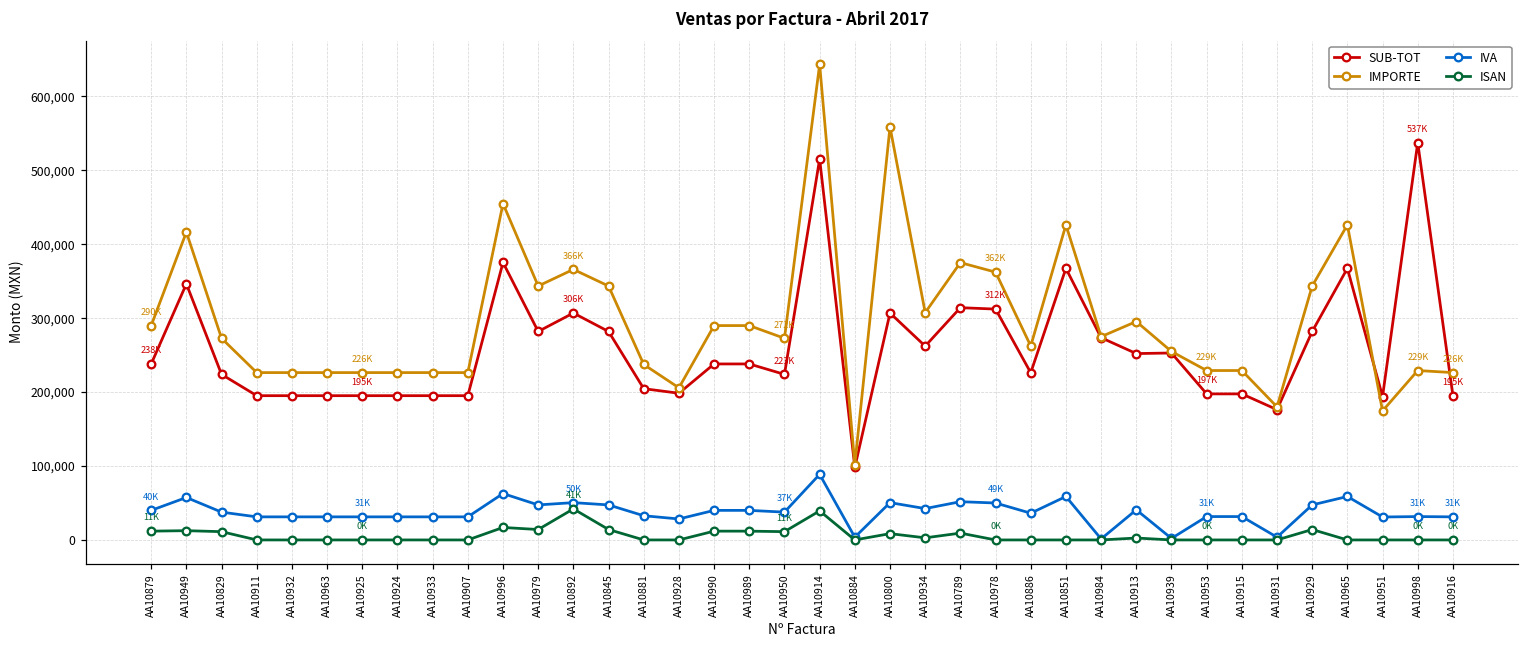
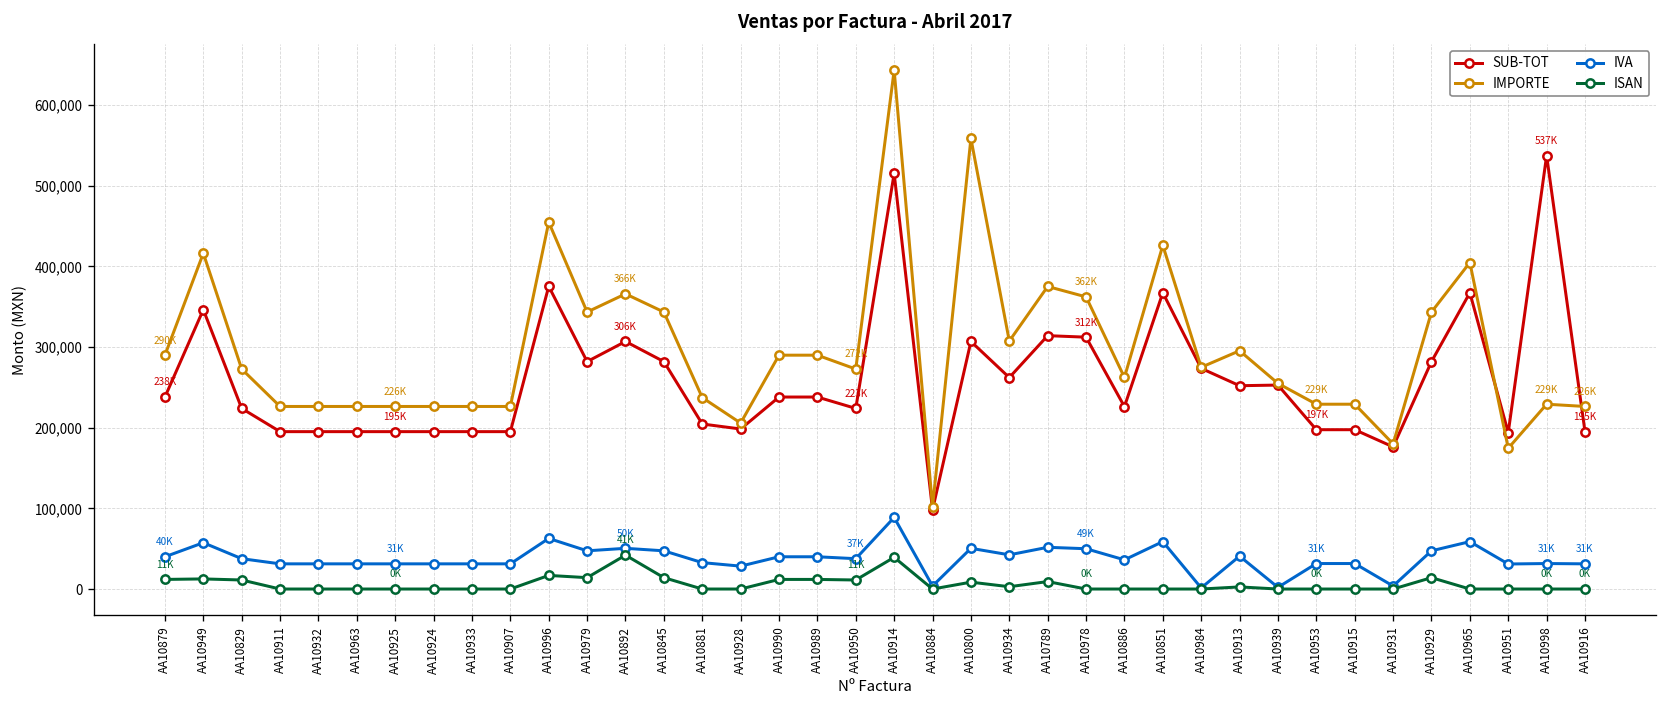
IMPORTE, AA10965: 430,000 -> 400,000
